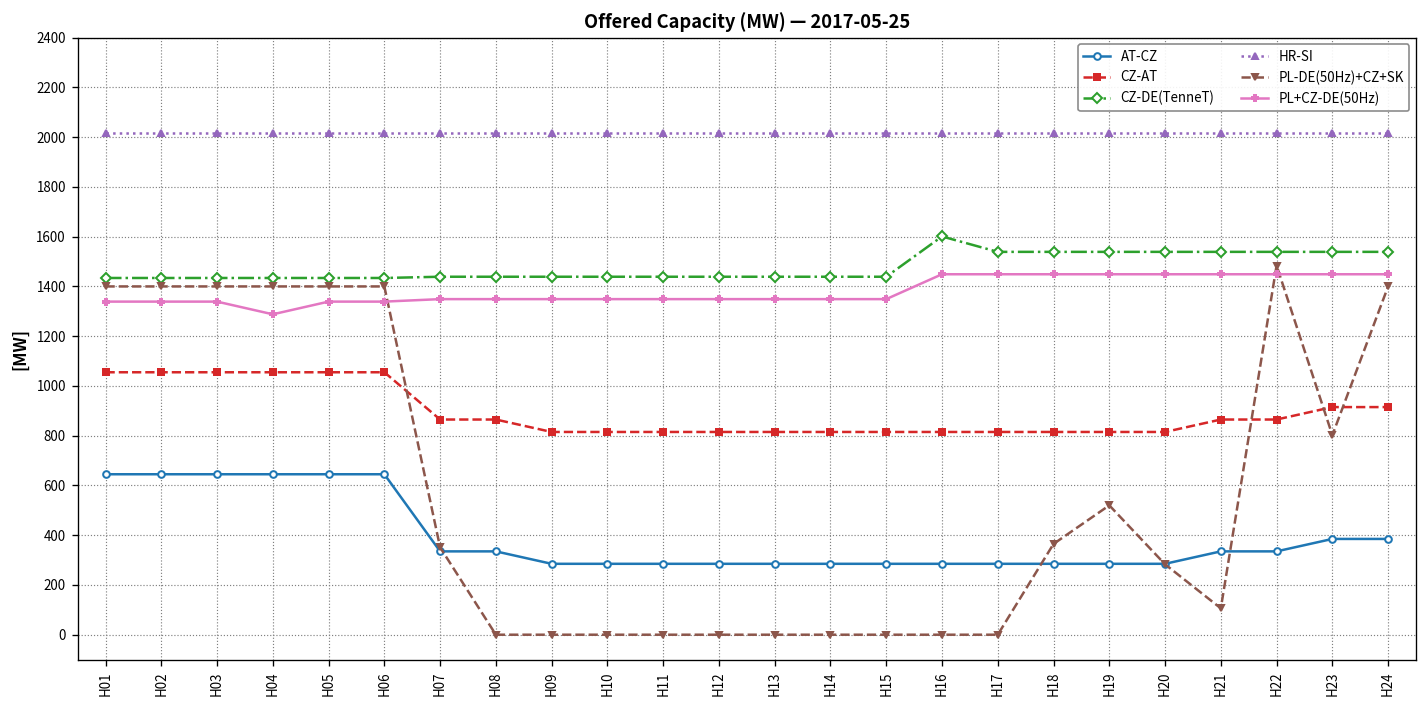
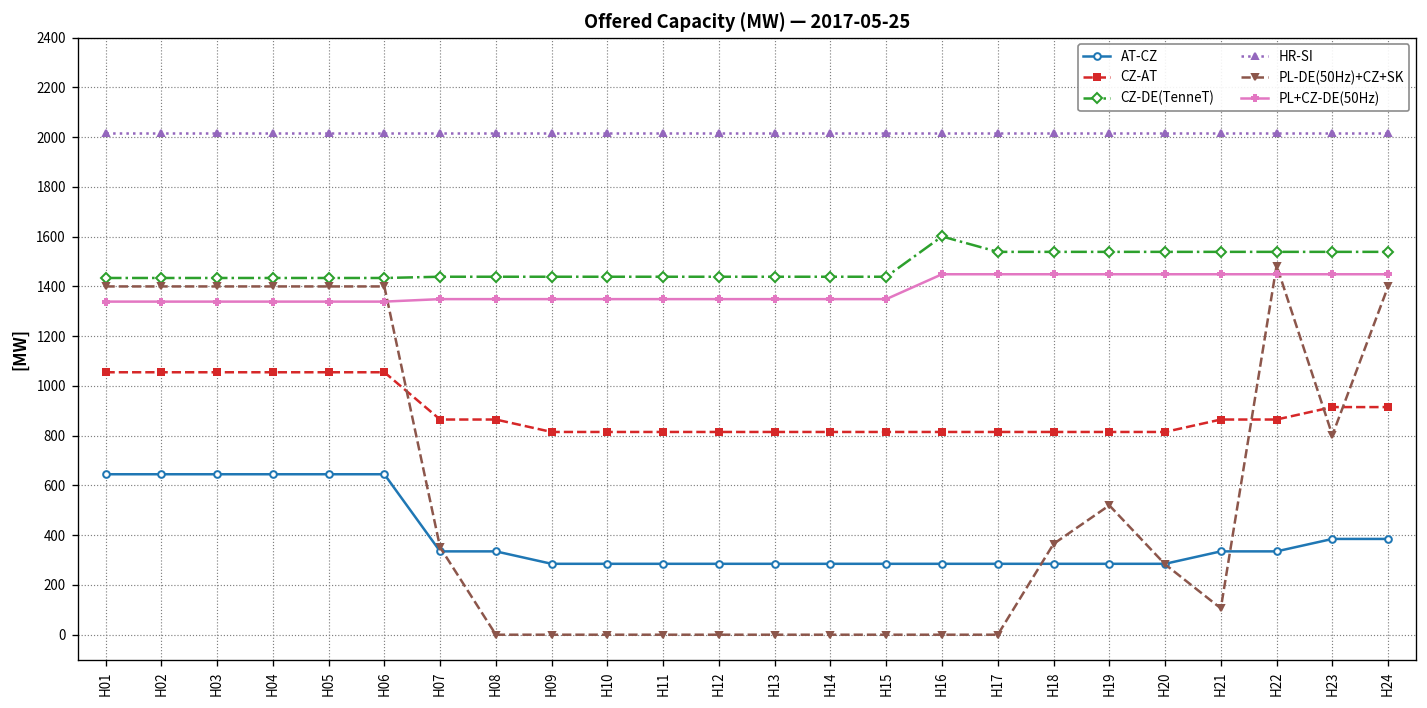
PL+CZ-DE(50Hz), H04: 1290 -> 1340
